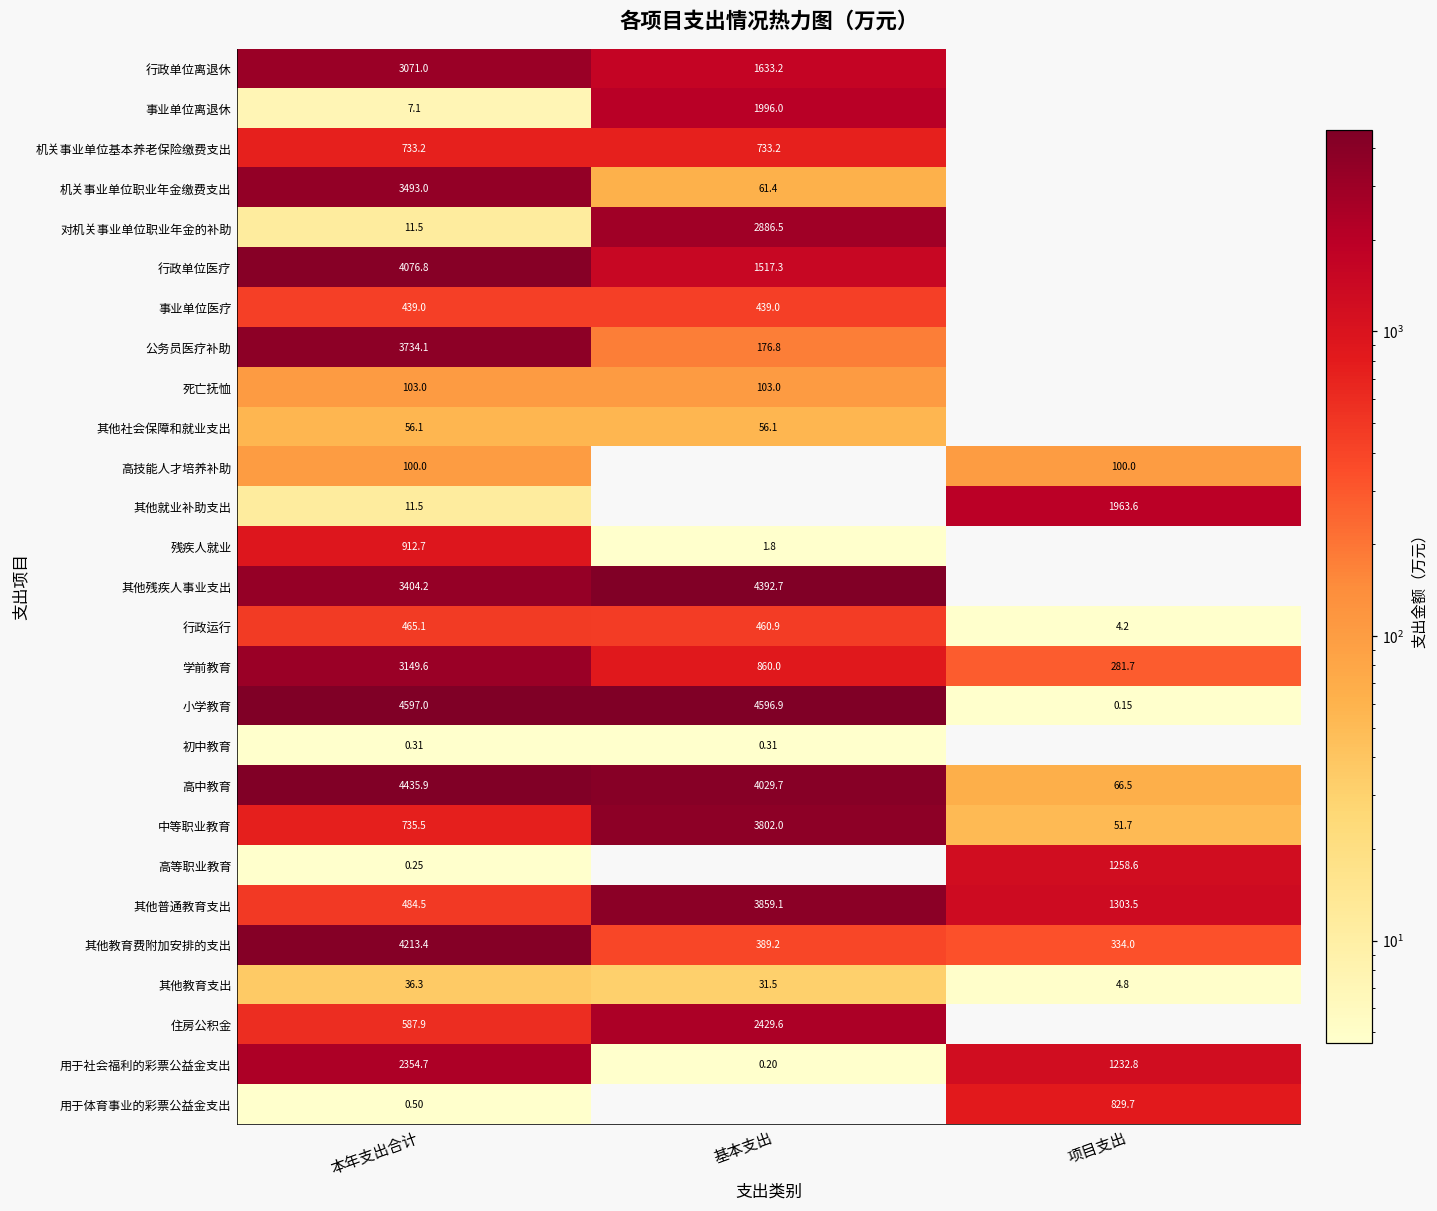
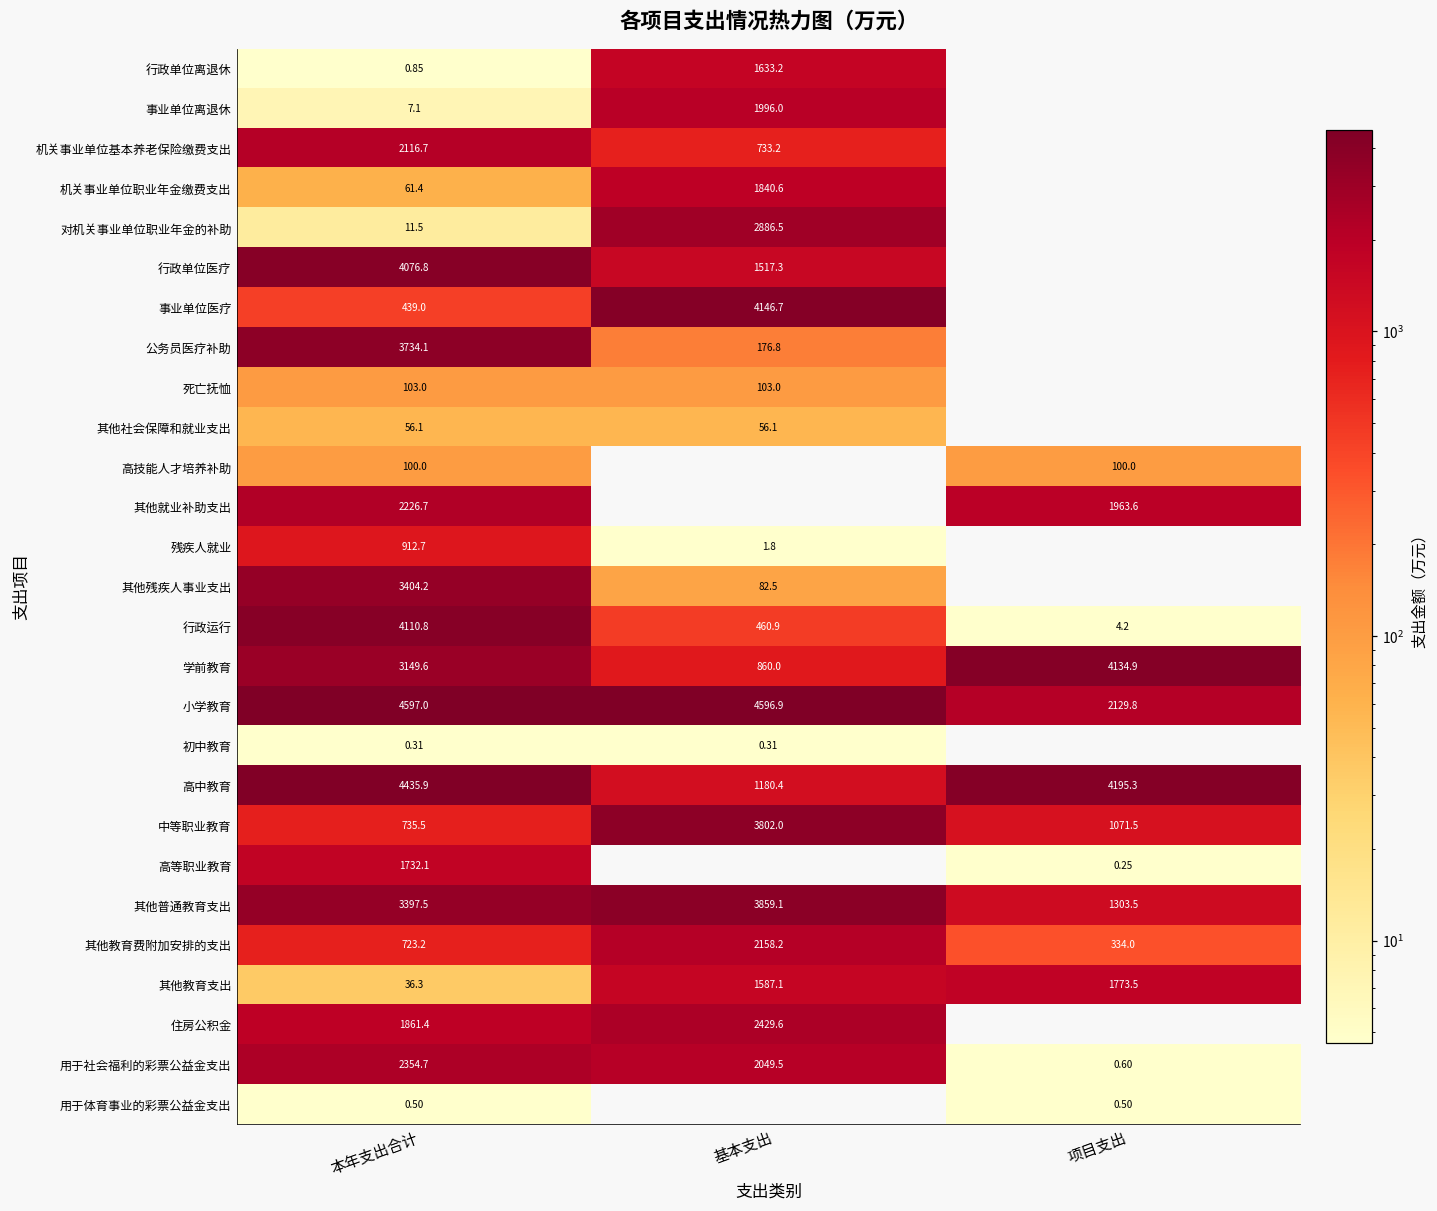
行政单位离退休, 本年支出合计: 3071.0 -> 0.85
机关事业单位基本养老保险缴费支出, 本年支出合计: 733.2 -> 2116.7
机关事业单位职业年金缴费支出, 本年支出合计: 3493.0 -> 61.4
机关事业单位职业年金缴费支出, 基本支出: 61.4 -> 1840.6
事业单位医疗, 基本支出: 439.0 -> 4146.7
其他就业补助支出, 本年支出合计: 11.5 -> 2226.7
其他残疾人事业支出, 基本支出: 4392.7 -> 82.5
行政运行, 本年支出合计: 465.1 -> 4110.8
学前教育, 项目支出: 281.7 -> 4134.9
小学教育, 项目支出: 0.15 -> 2129.8
高中教育, 基本支出: 4029.7 -> 1180.4
高中教育, 项目支出: 66.5 -> 4195.3
中等职业教育, 项目支出: 51.7 -> 1071.5
高等职业教育, 本年支出合计: 0.25 -> 1732.1
高等职业教育, 项目支出: 1258.6 -> 0.25
其他普通教育支出, 本年支出合计: 484.5 -> 3397.5
其他教育费附加安排的支出, 本年支出合计: 4213.4 -> 723.2
其他教育费附加安排的支出, 基本支出: 389.2 -> 2158.2
其他教育支出, 基本支出: 31.5 -> 1587.1
其他教育支出, 项目支出: 4.8 -> 1773.5
住房公积金, 本年支出合计: 587.9 -> 1861.4
用于社会福利的彩票公益金支出, 基本支出: 0.20 -> 2049.5
用于社会福利的彩票公益金支出, 项目支出: 1232.8 -> 0.60
用于体育事业的彩票公益金支出, 项目支出: 829.7 -> 0.50
